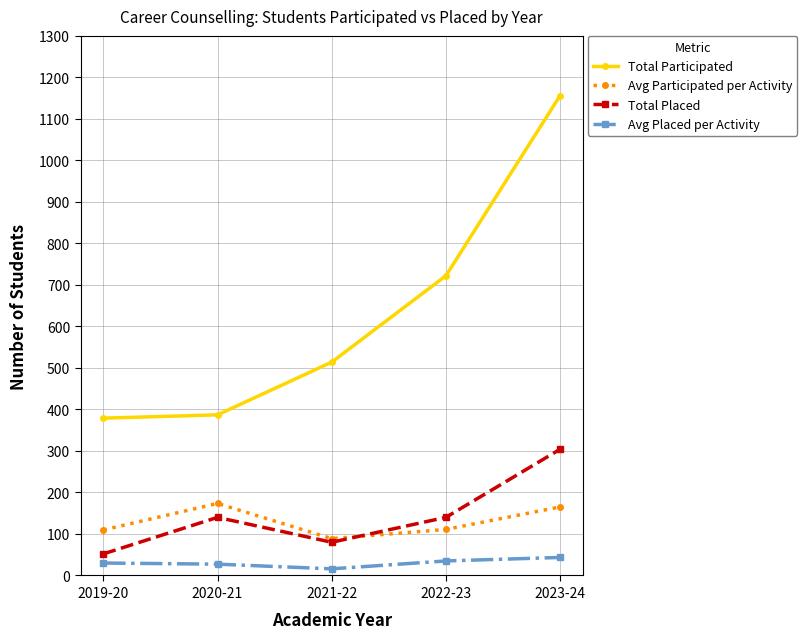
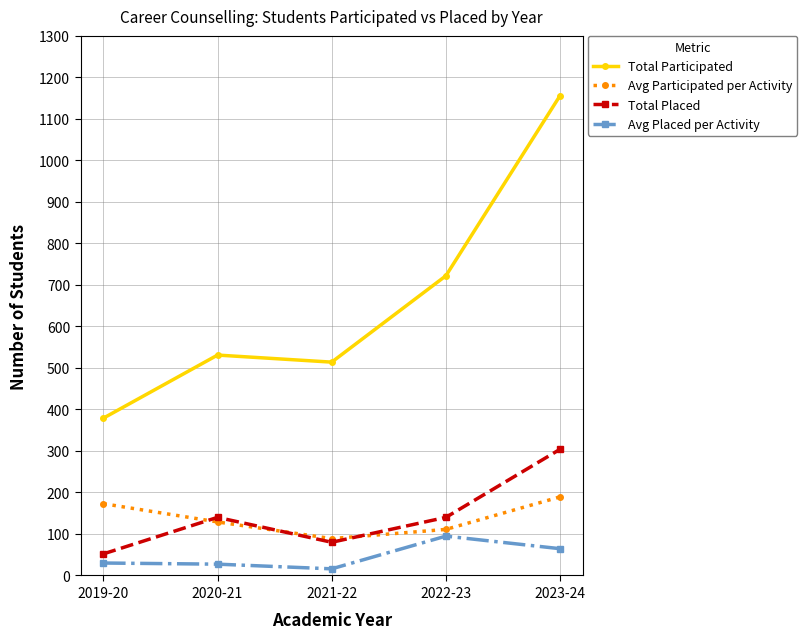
Avg Participated per Activity, 2019-20: 110 -> 170
Total Participated, 2020-21: 390 -> 530
Avg Participated per Activity, 2020-21: 170 -> 130
Avg Placed per Activity, 2022-23: 40 -> 90
Avg Participated per Activity, 2023-24: 170 -> 190
Avg Placed per Activity, 2023-24: 40 -> 60
